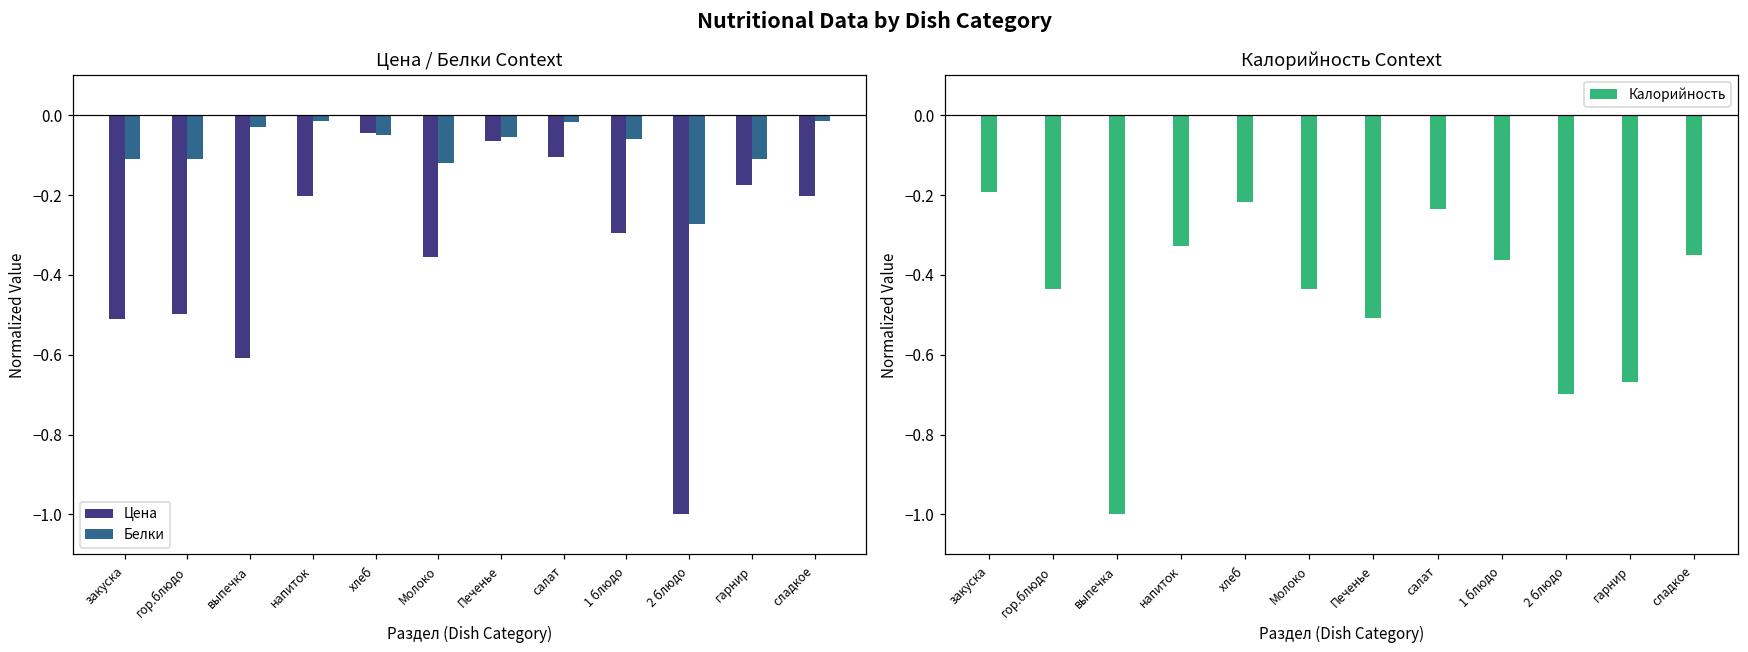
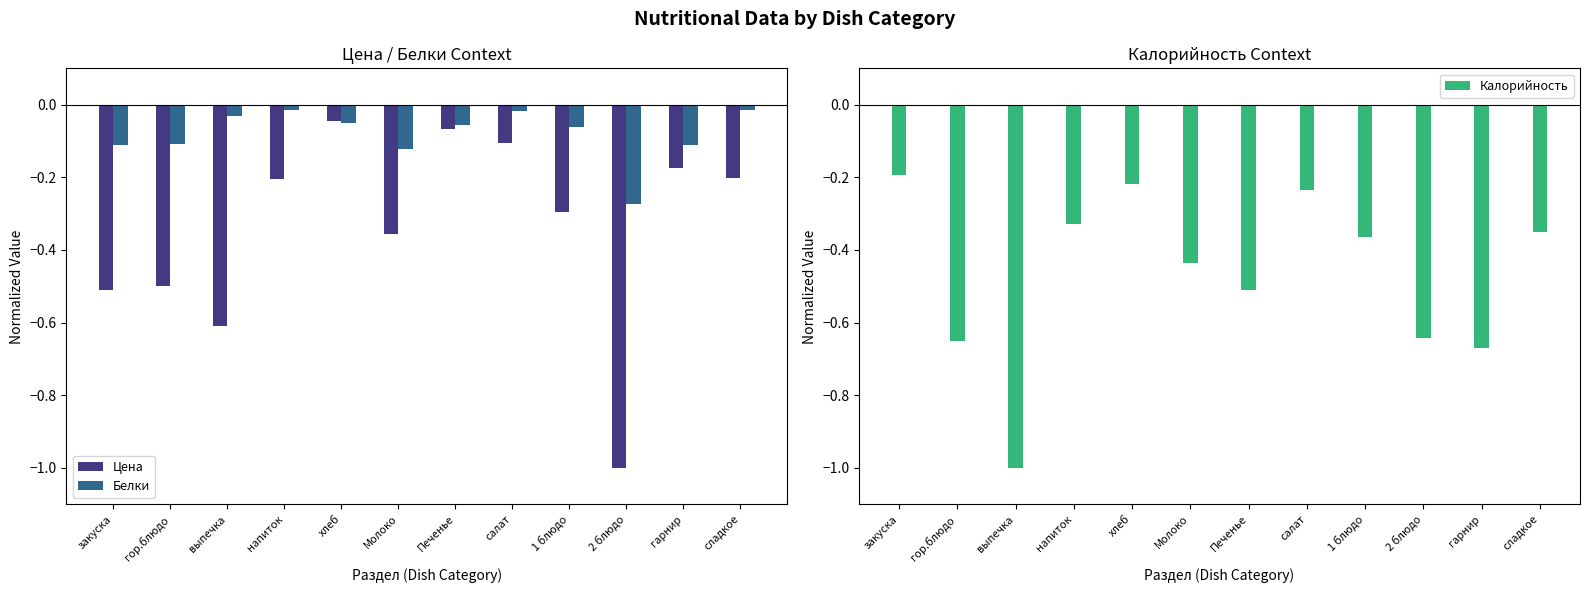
Калорийность Context, гор.блюдо: -0.44 -> -0.65
Калорийность Context, 2 блюдо: -0.70 -> -0.64
